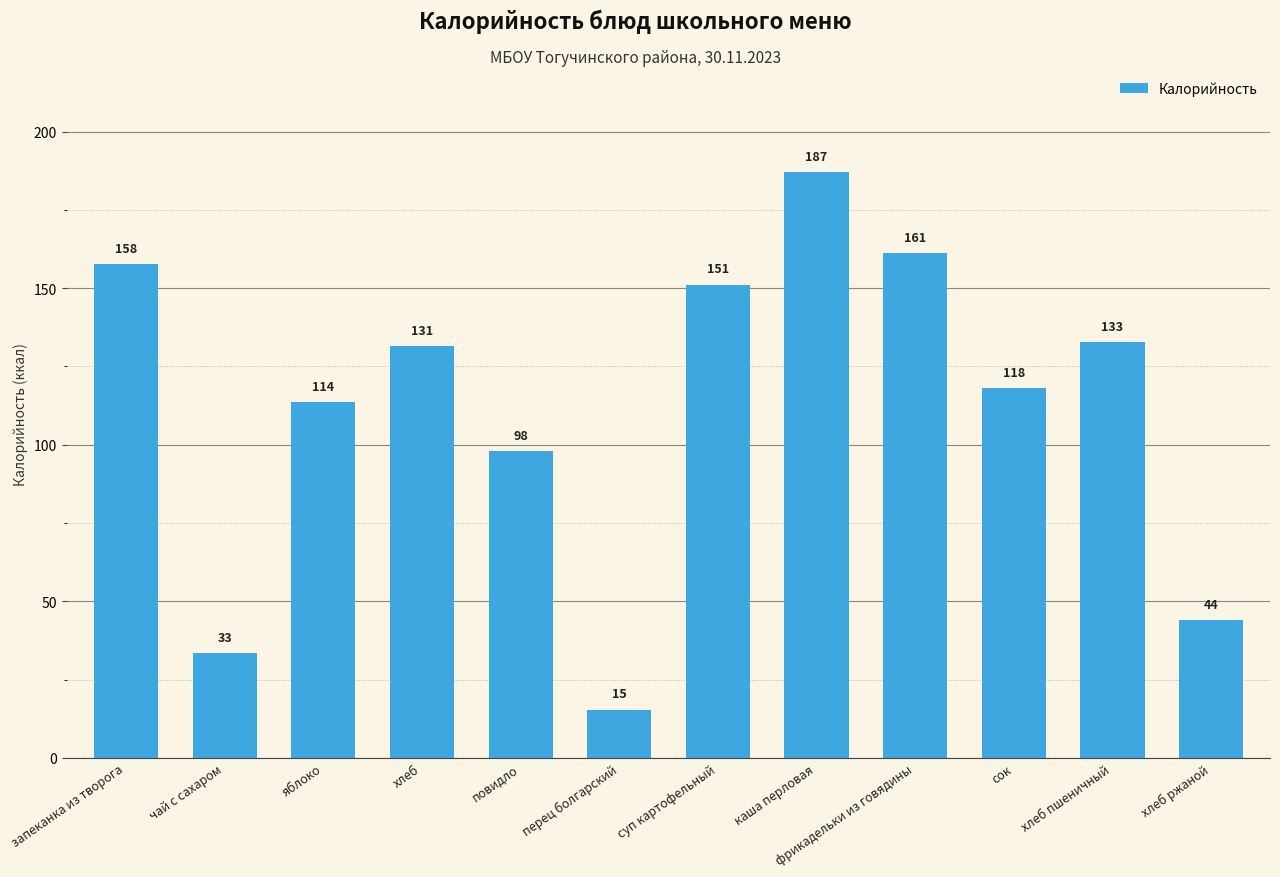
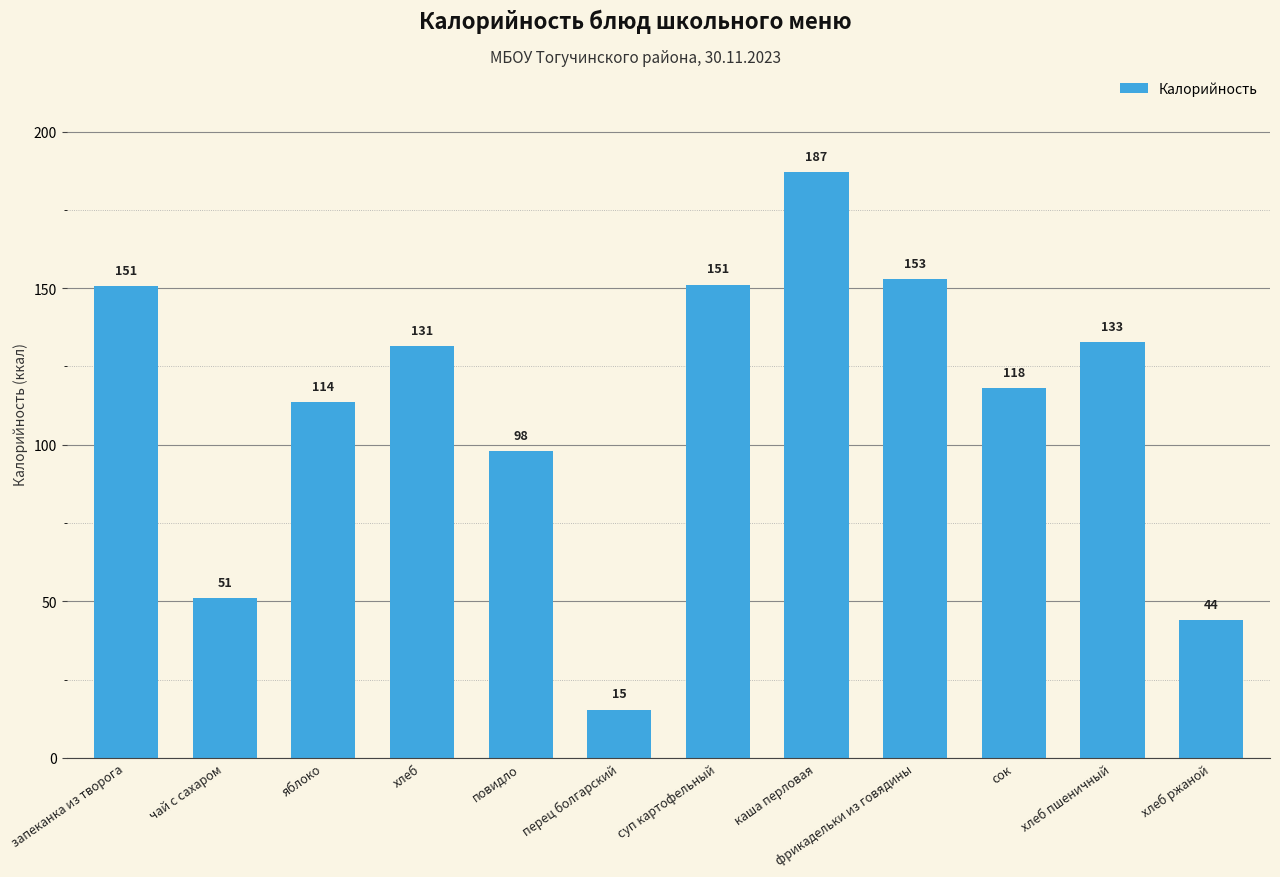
запеканка из творога: 158 -> 151
чай с сахаром: 33 -> 51
фрикадельки из говядины: 161 -> 153
